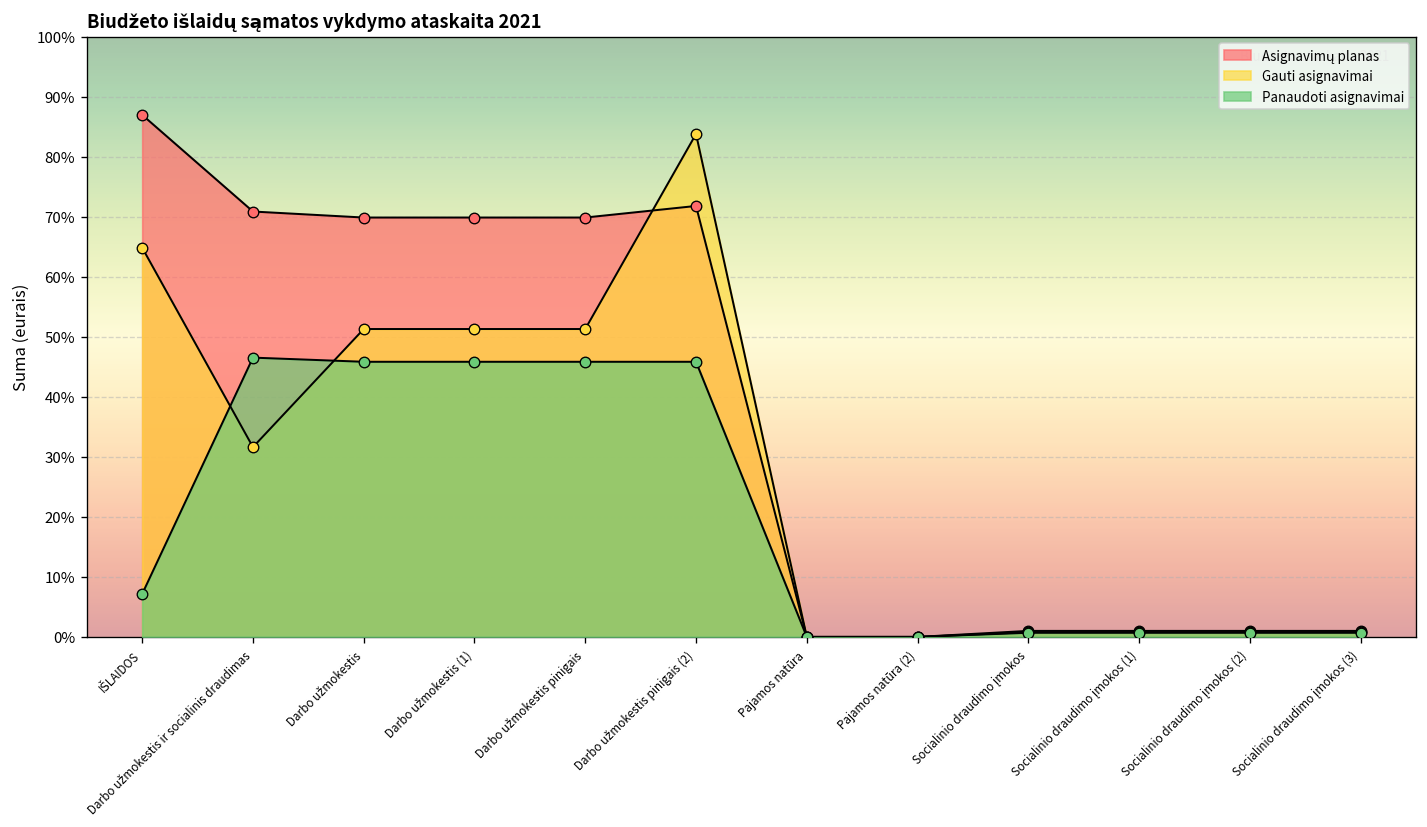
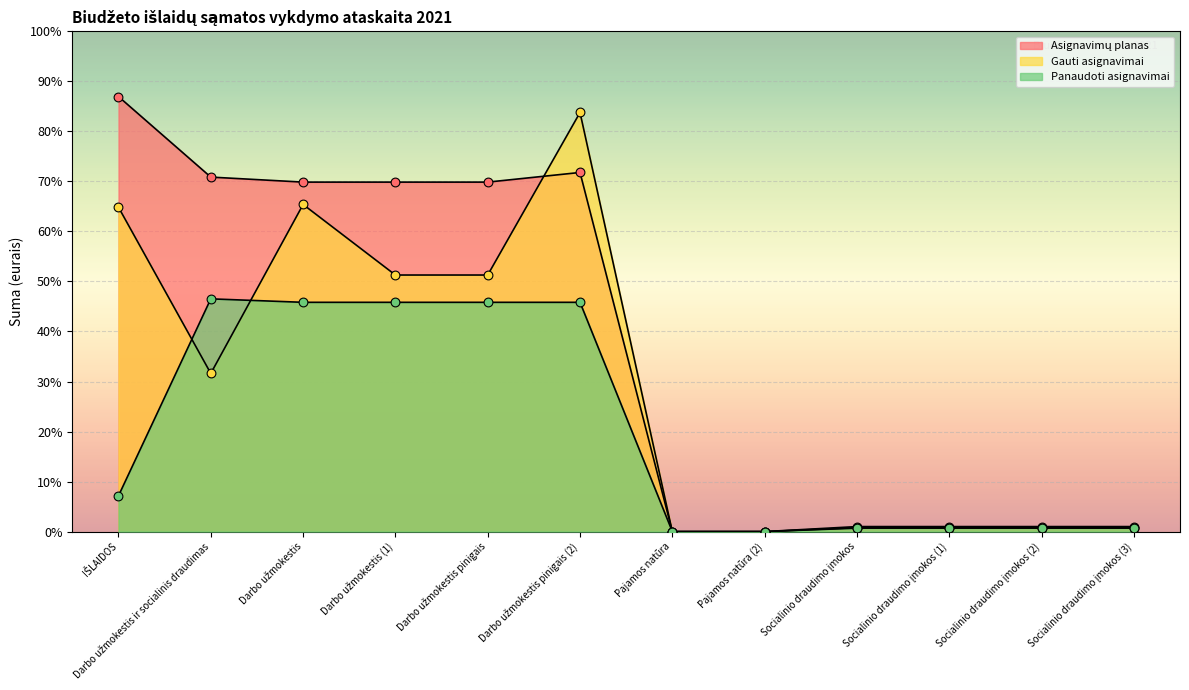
Gauti asignavimai, Darbo užmokestis: 51% -> 65%
